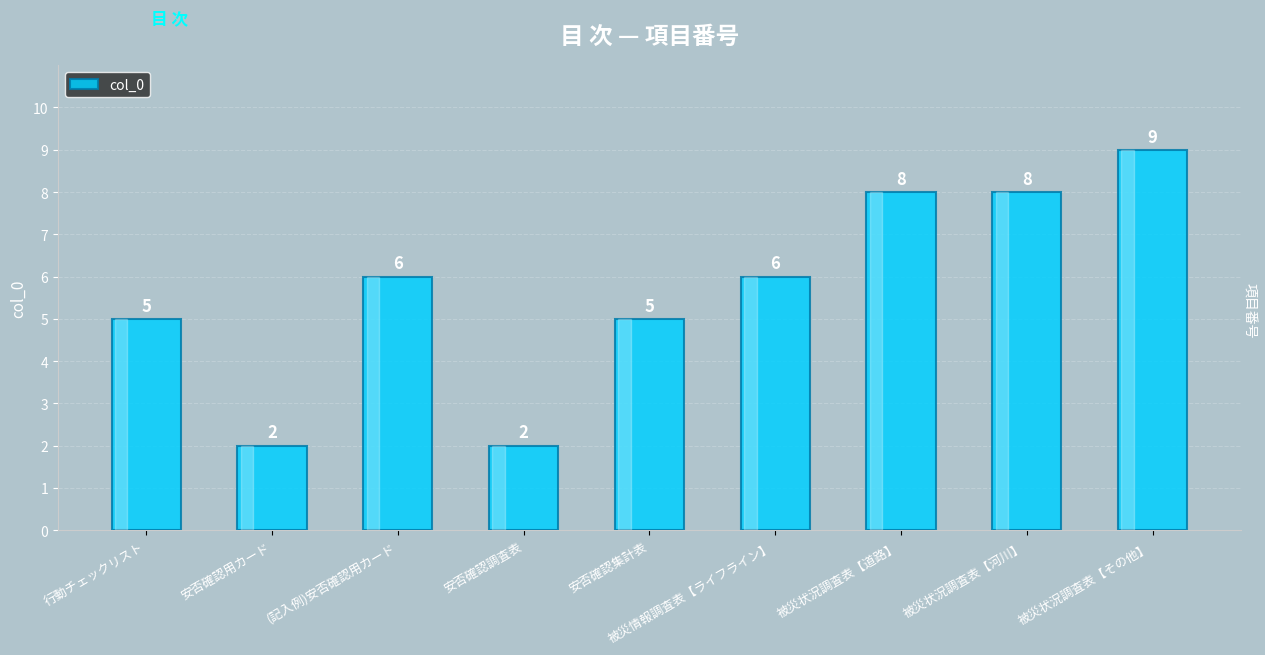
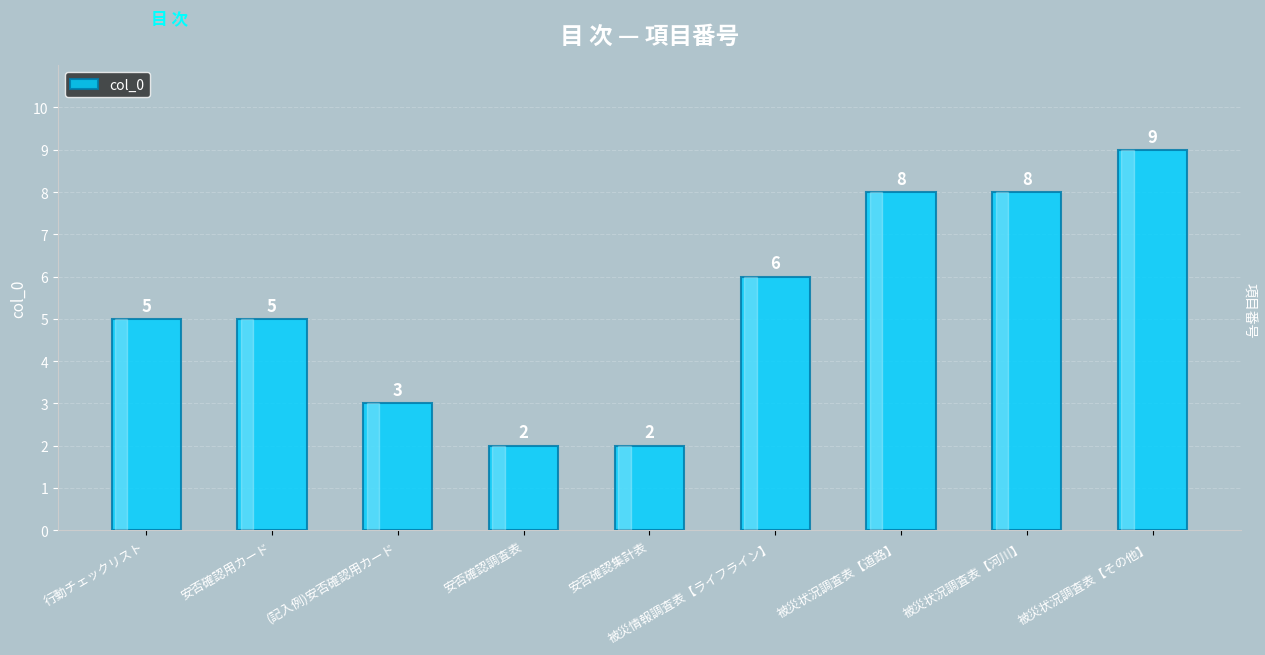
安否確認用カード: 2 -> 5
(記入例)安否確認用カード: 6 -> 3
安否確認集計表: 5 -> 2
